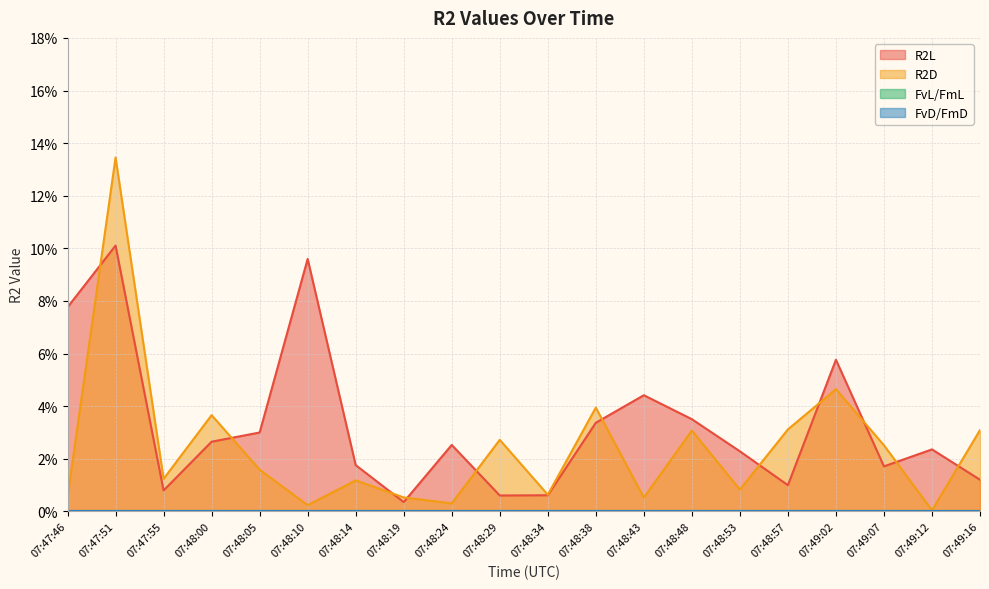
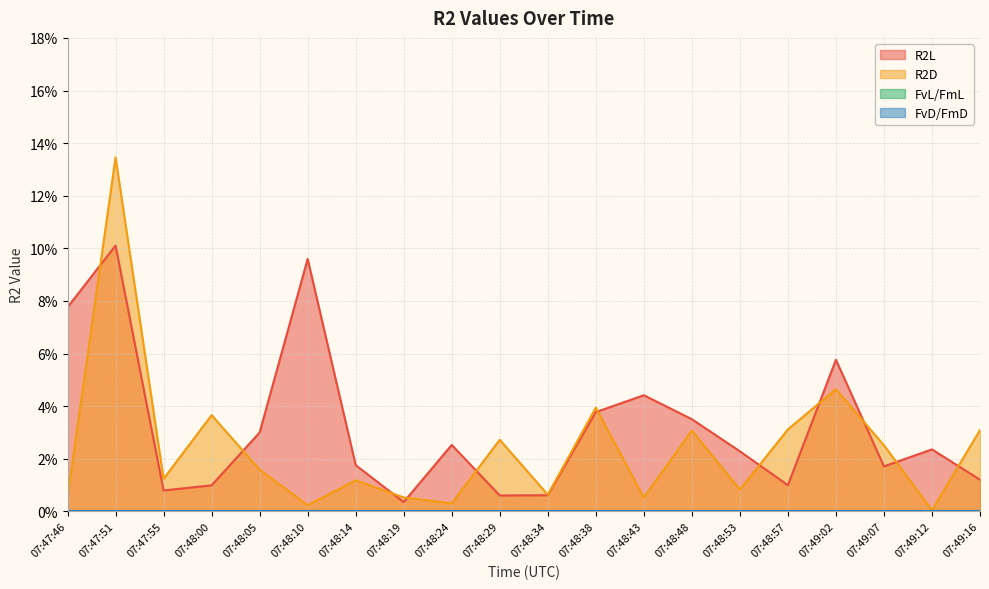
R2L, 07:48:00: 2.7% -> 1.0%
R2L, 07:48:38: 3.4% -> 3.8%
